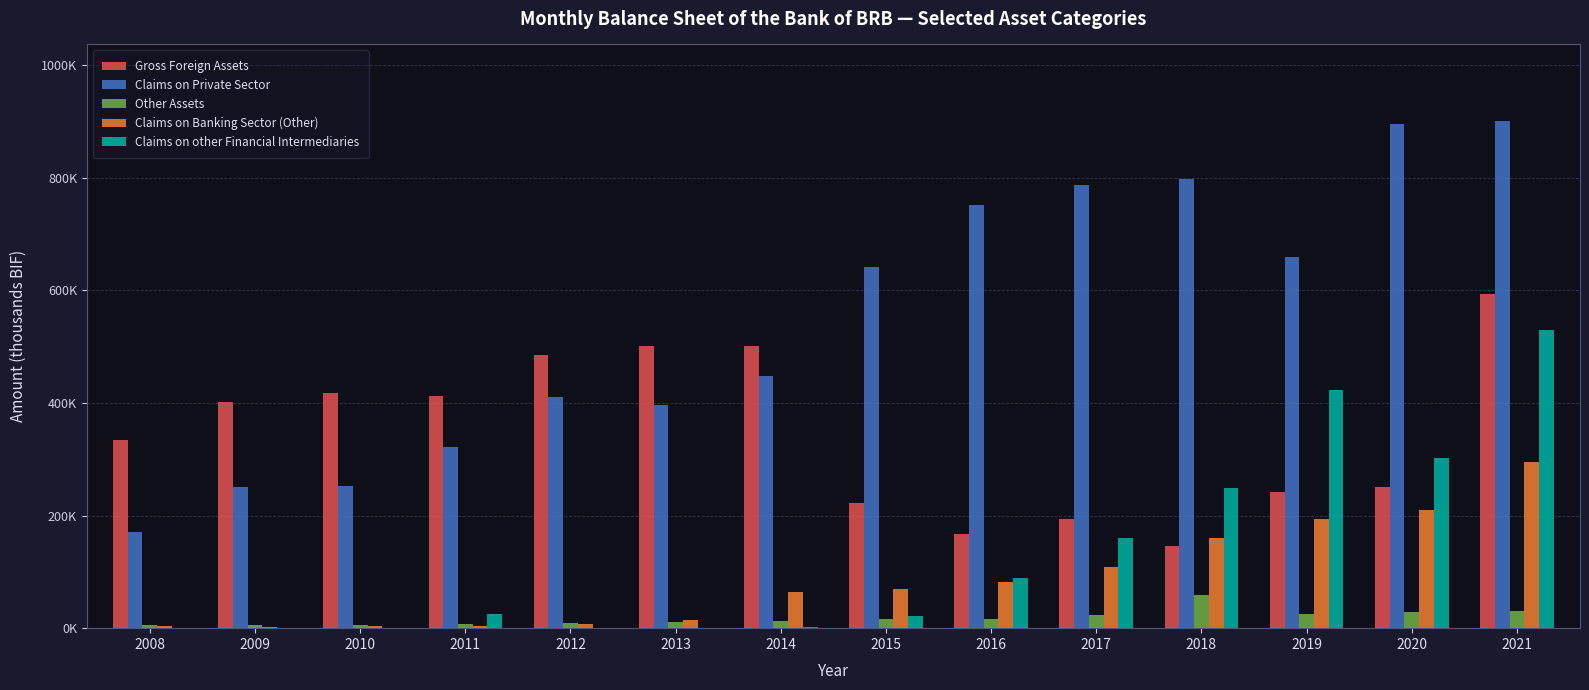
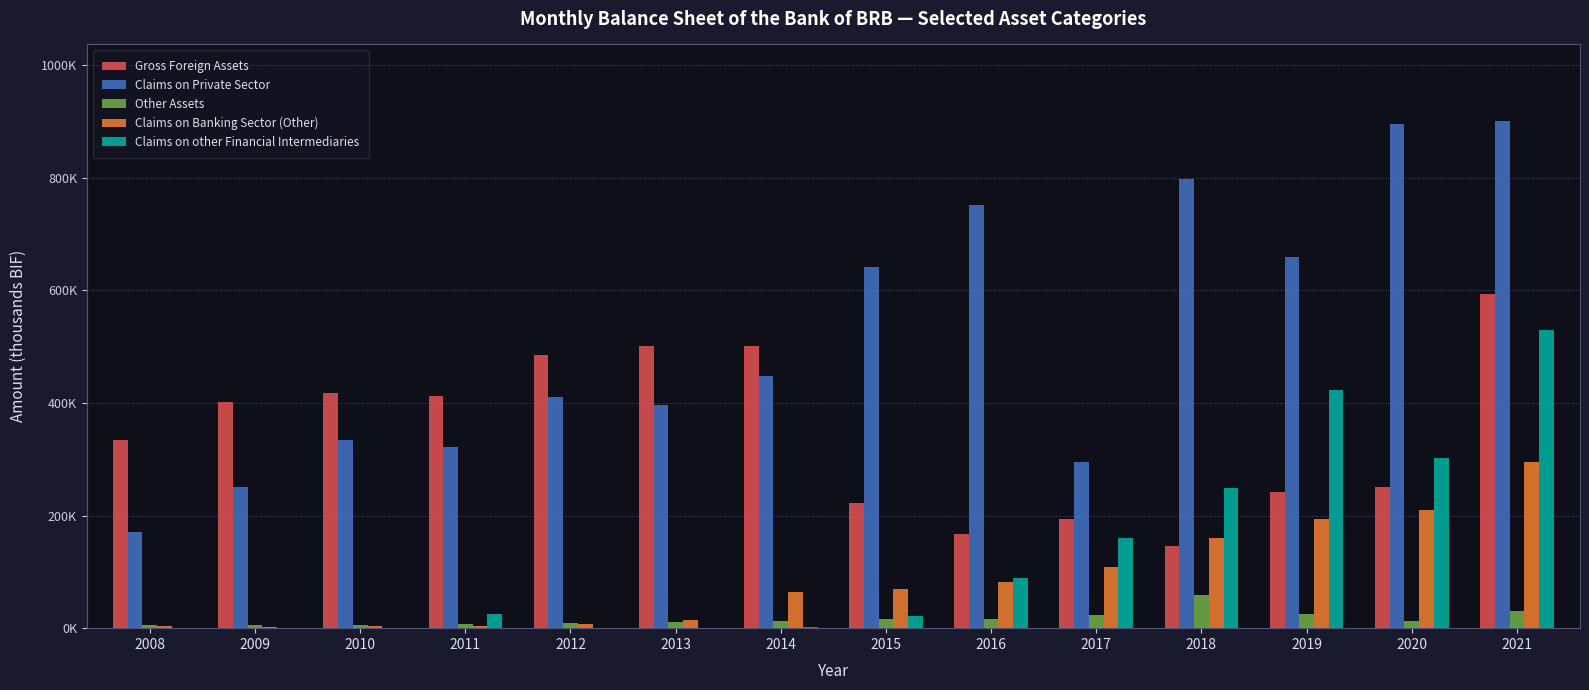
Claims on Private Sector, 2010: 250000 -> 330000
Claims on Private Sector, 2017: 790000 -> 300000
Other Assets, 2020: 30000 -> 10000
